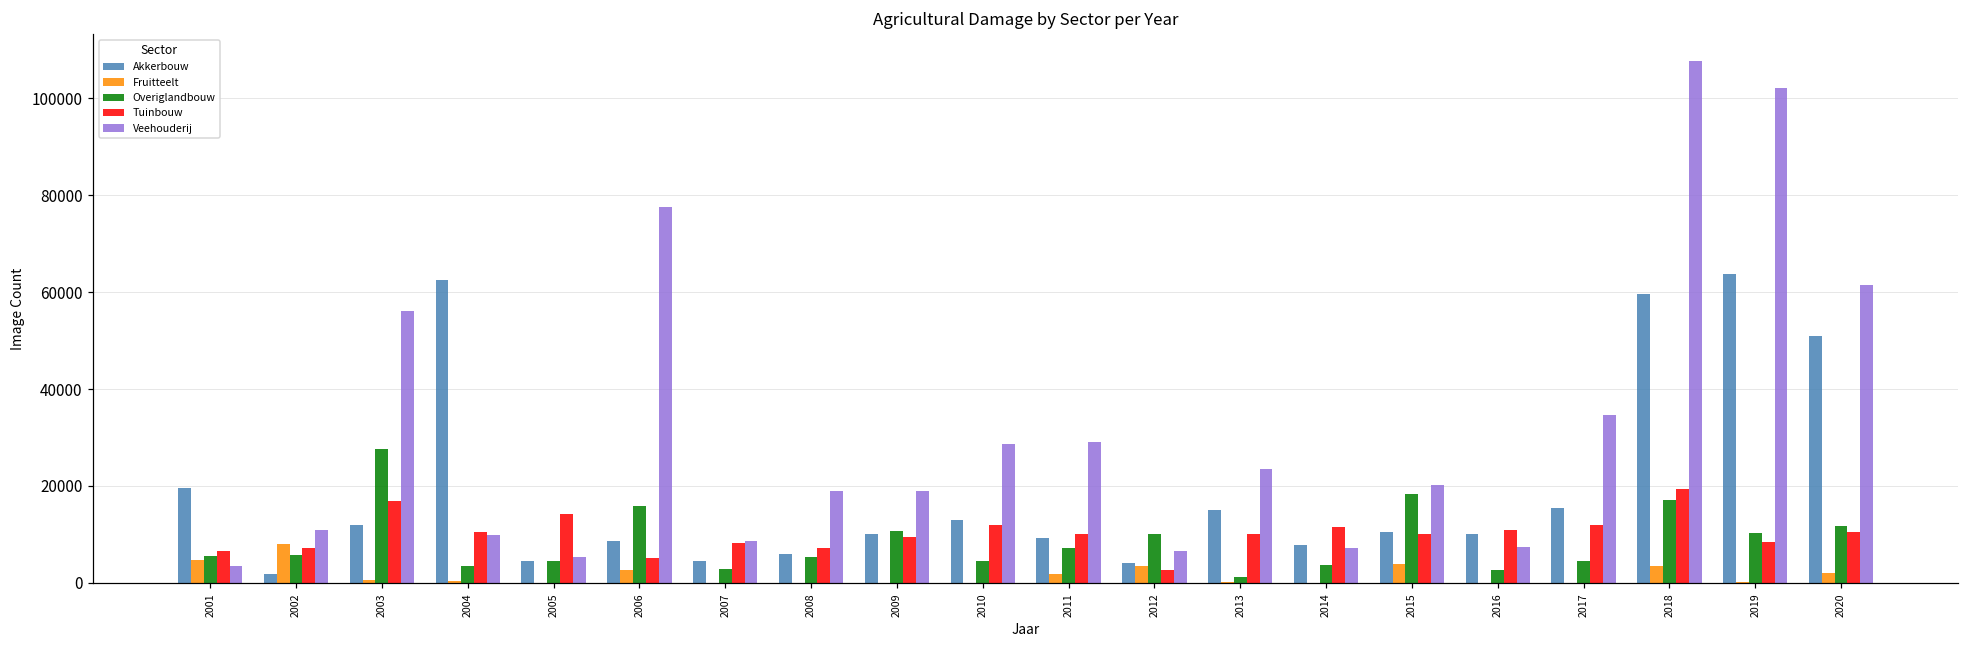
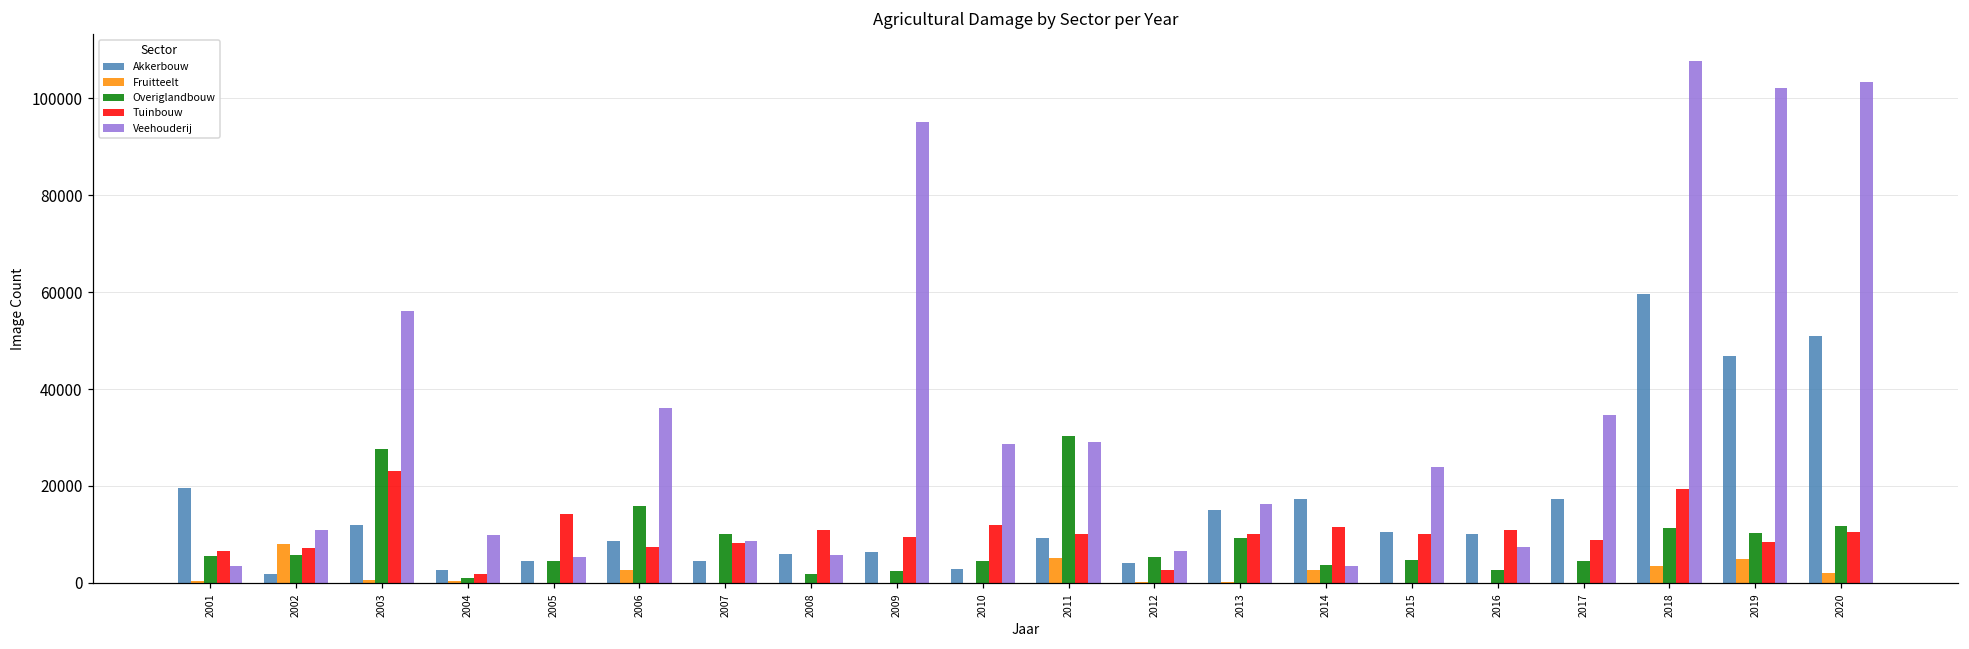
Fruitteelt, 2001: 5000 -> 0
Tuinbouw, 2003: 17000 -> 23000
Akkerbouw, 2004: 63000 -> 3000
Overiglandbouw, 2004: 3000 -> 1000
Tuinbouw, 2004: 11000 -> 2000
Tuinbouw, 2006: 5000 -> 7000
Veehouderij, 2006: 78000 -> 36000
Overiglandbouw, 2007: 3000 -> 10000
Overiglandbouw, 2008: 5000 -> 2000
Tuinbouw, 2008: 7000 -> 11000
Veehouderij, 2008: 19000 -> 6000
Akkerbouw, 2009: 10000 -> 6000
Overiglandbouw, 2009: 11000 -> 3000
Veehouderij, 2009: 19000 -> 95000
Akkerbouw, 2010: 13000 -> 3000
Fruitteelt, 2011: 2000 -> 5000
Overiglandbouw, 2011: 7000 -> 30000
Fruitteelt, 2012: 3000 -> 0
Overiglandbouw, 2012: 10000 -> 5000
Overiglandbouw, 2013: 1000 -> 9000
Veehouderij, 2013: 24000 -> 16000
Akkerbouw, 2014: 8000 -> 17000
Fruitteelt, 2014: 0 -> 3000
Veehouderij, 2014: 7000 -> 3000
Fruitteelt, 2015: 4000 -> 0
Overiglandbouw, 2015: 18000 -> 5000
Veehouderij, 2015: 20000 -> 24000
Akkerbouw, 2017: 15000 -> 17000
Tuinbouw, 2017: 12000 -> 9000
Overiglandbouw, 2018: 17000 -> 11000
Akkerbouw, 2019: 64000 -> 47000
Fruitteelt, 2019: 0 -> 5000
Veehouderij, 2020: 62000 -> 103000
